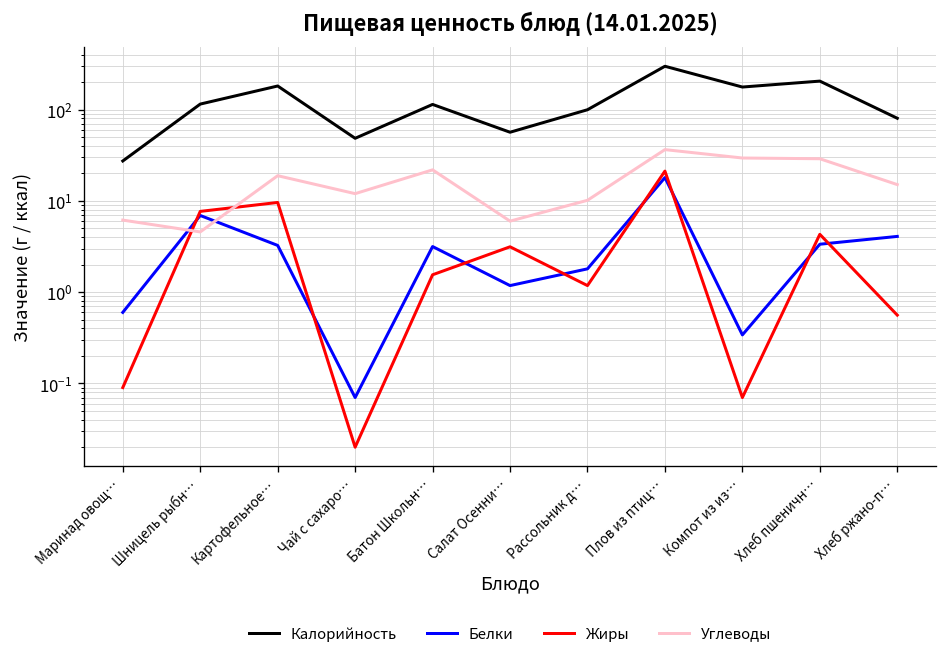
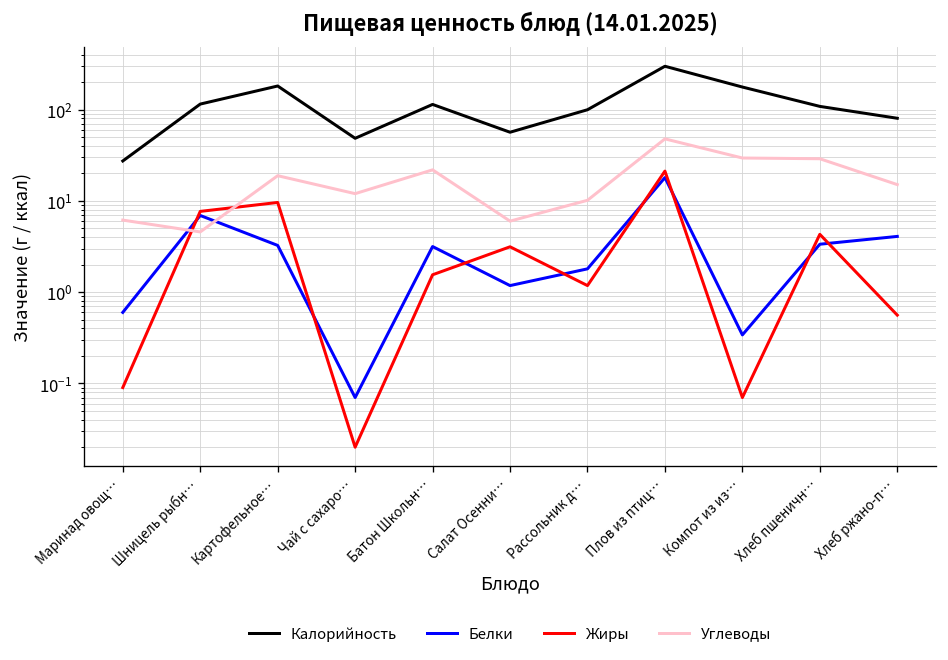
Углеводы, Плов из птиц…: 40 -> 50
Калорийность, Хлеб пшеничн…: 210 -> 110
